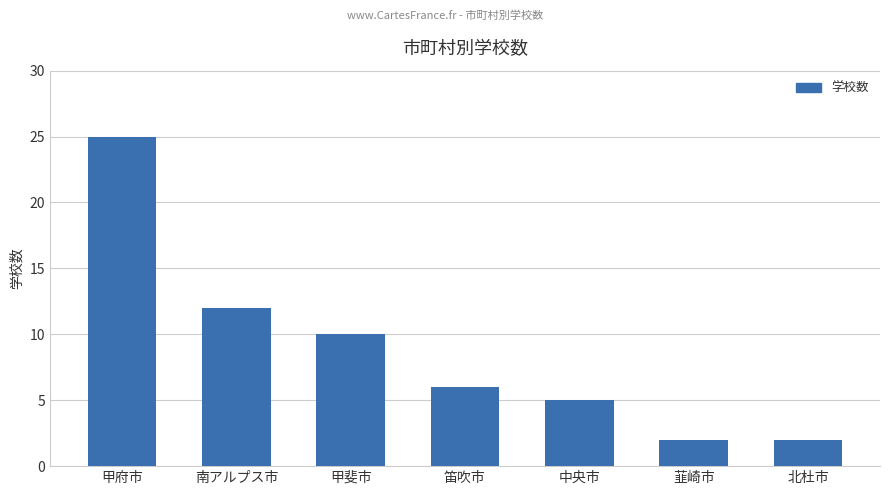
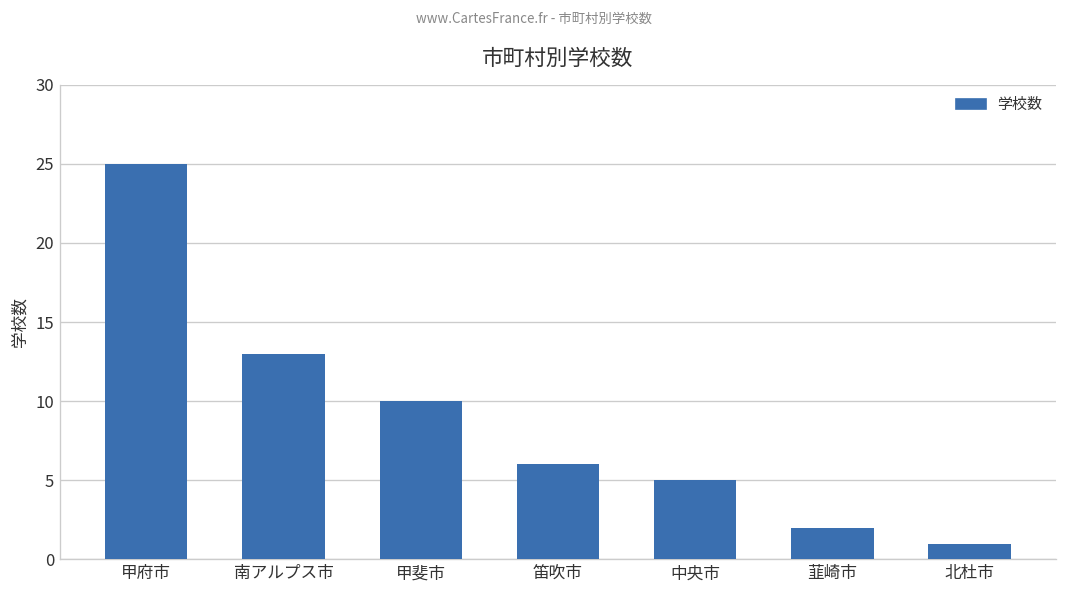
南アルプス市: 12 -> 13
北杜市: 2 -> 1
